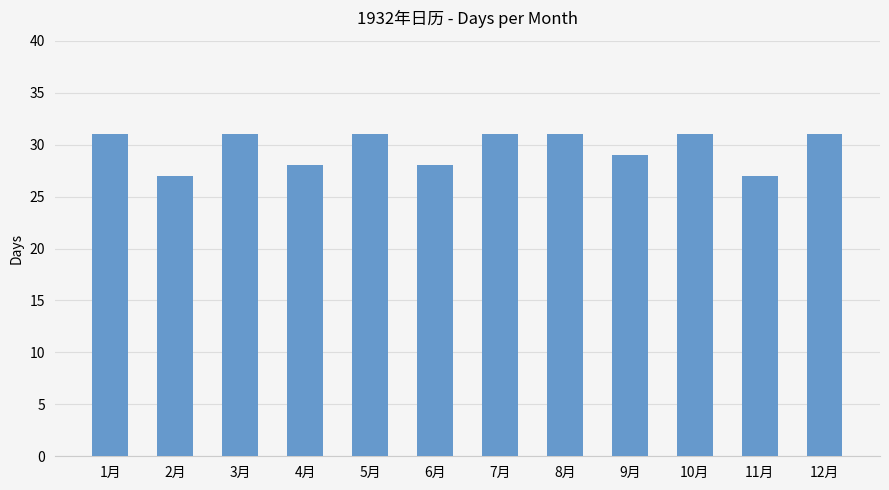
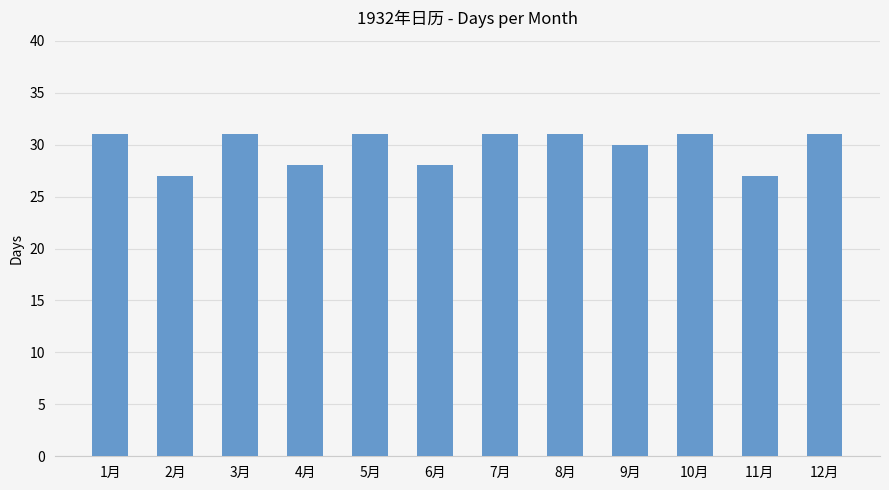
9月: 29 -> 30
